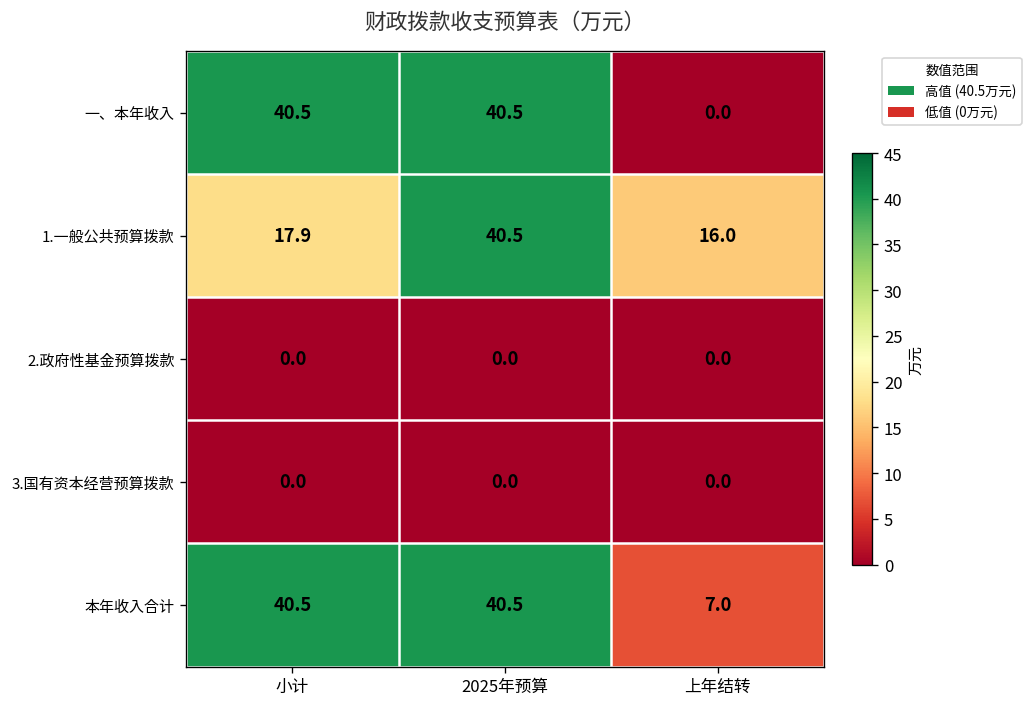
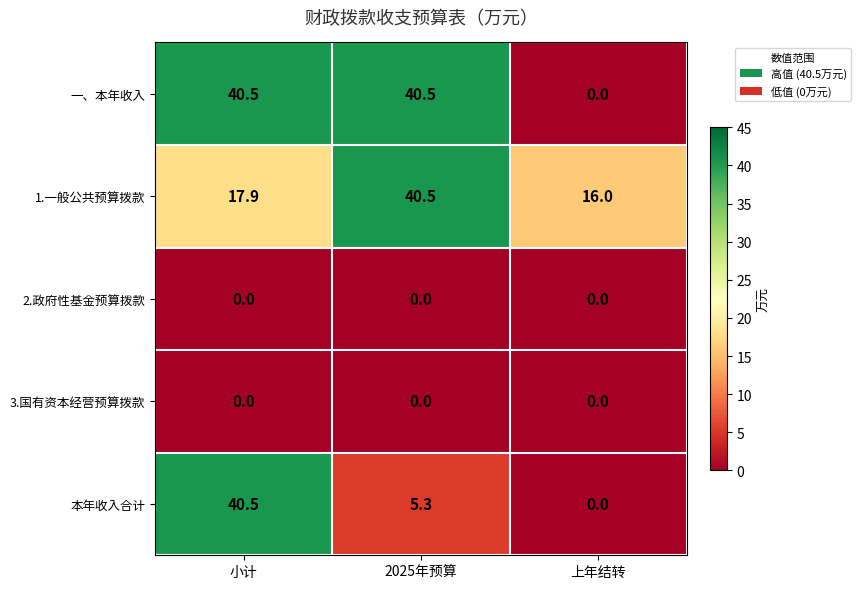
本年收入合计, 2025年预算: 40.5 -> 5.3
本年收入合计, 上年结转: 7.0 -> 0.0
